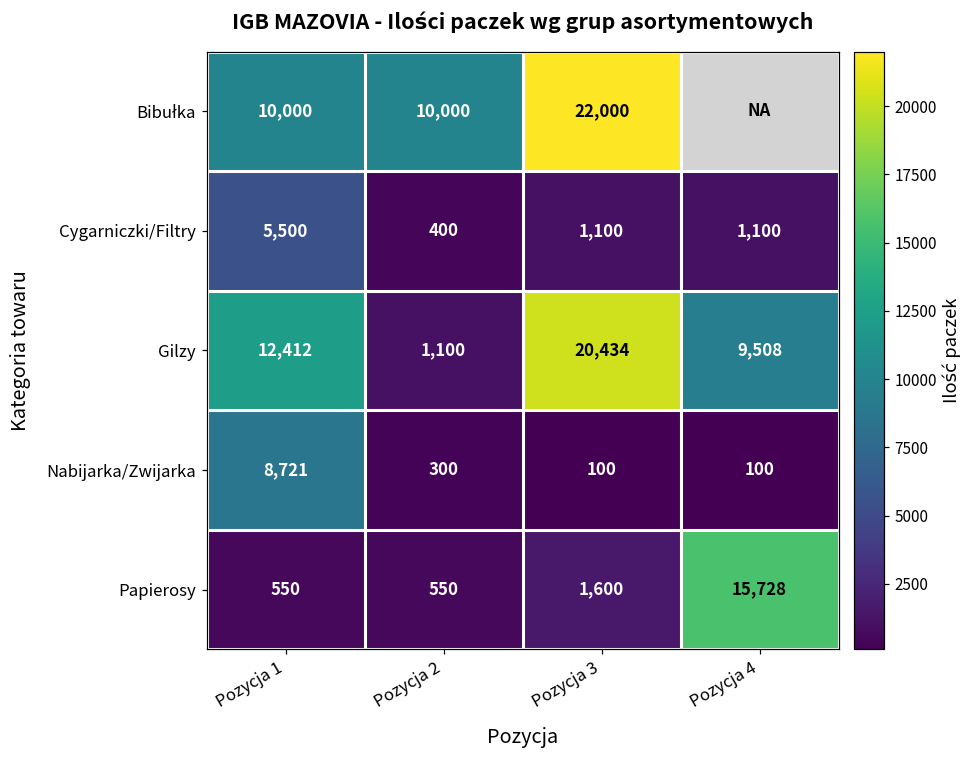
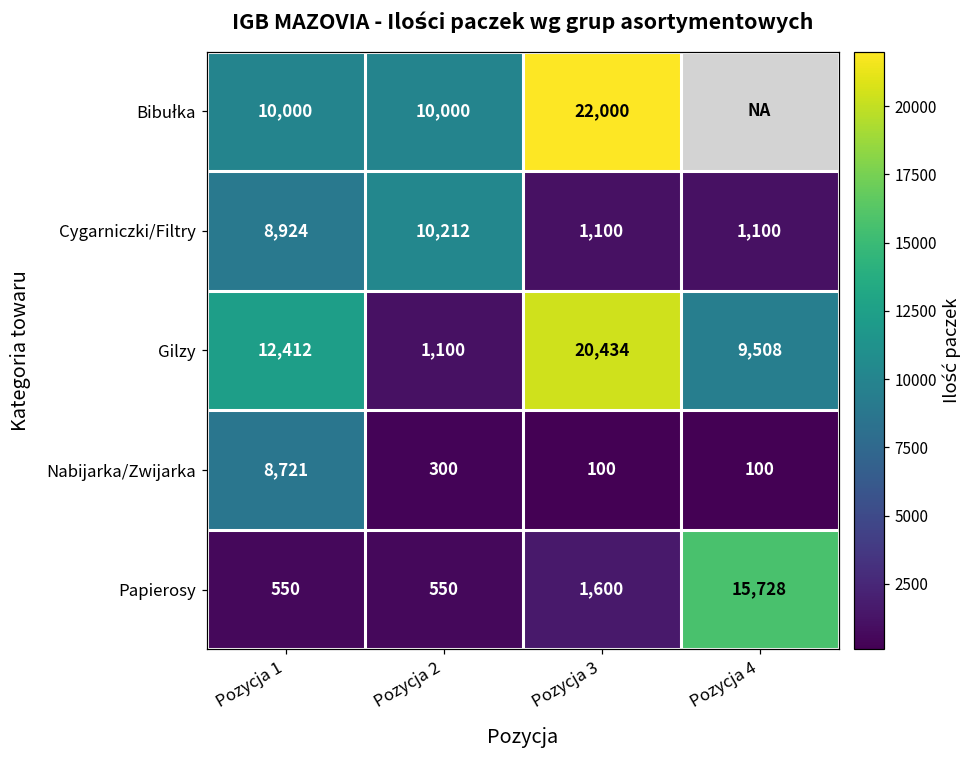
Cygarniczki/Filtry, Pozycja 1: 5,500 -> 8,924
Cygarniczki/Filtry, Pozycja 2: 400 -> 10,212
